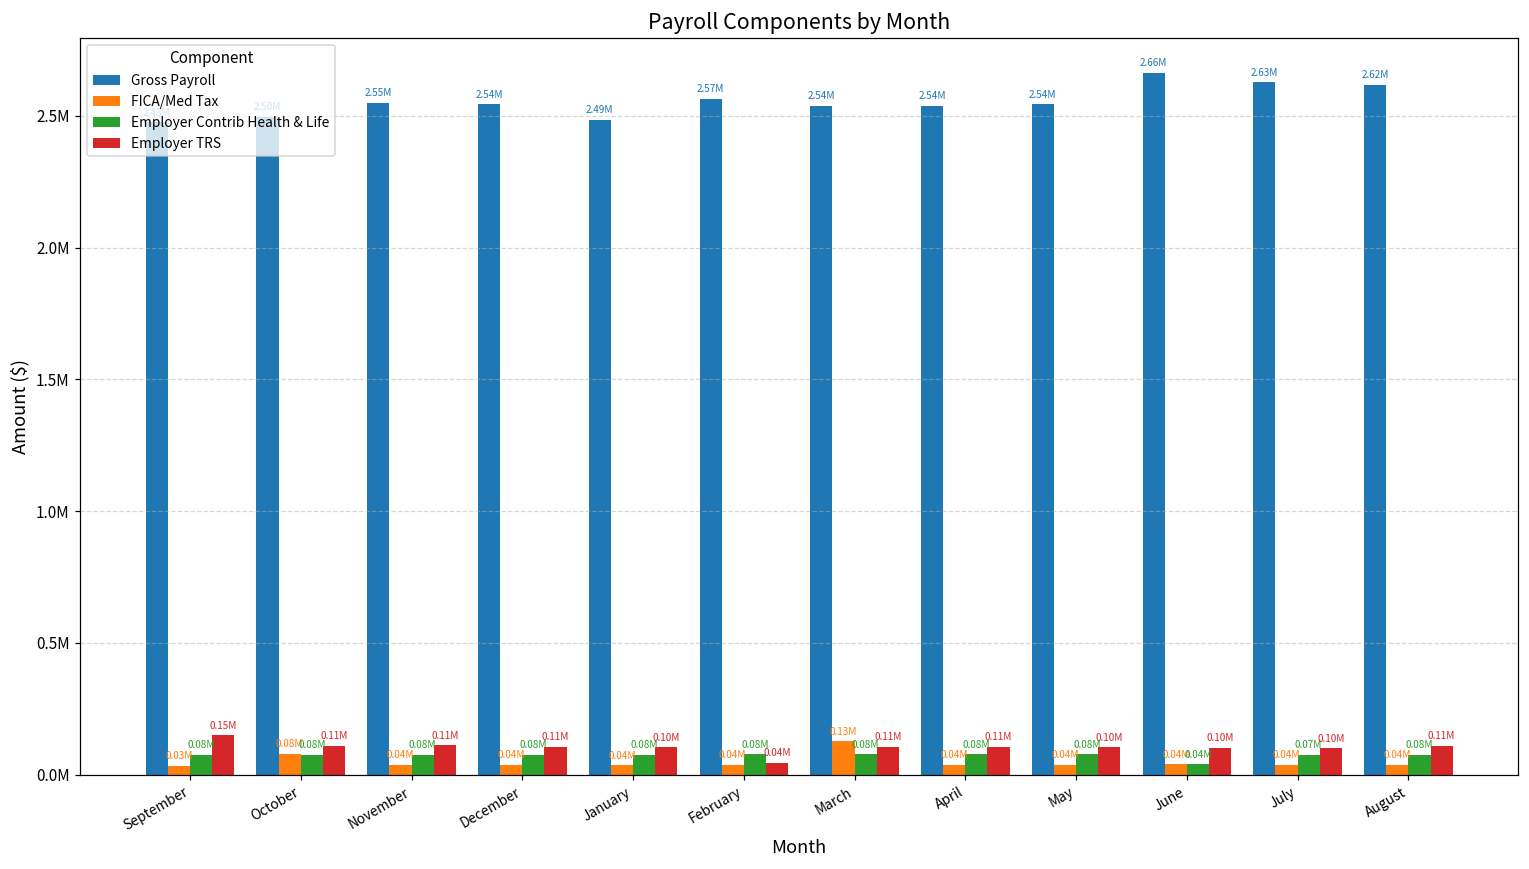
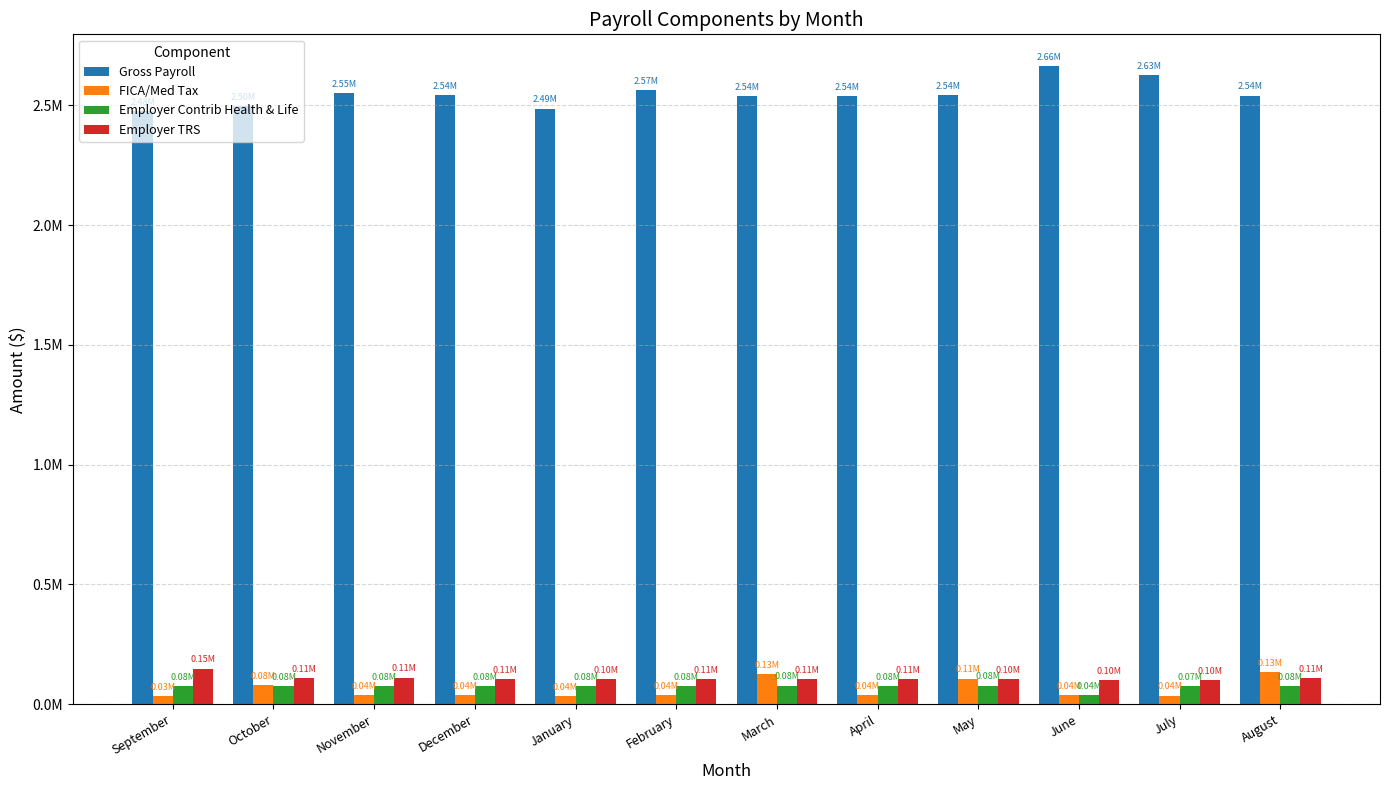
Employer TRS, February: 0.04M -> 0.11M
FICA/Med Tax, May: 0.04M -> 0.11M
Gross Payroll, August: 2.62M -> 2.54M
FICA/Med Tax, August: 0.04M -> 0.13M
